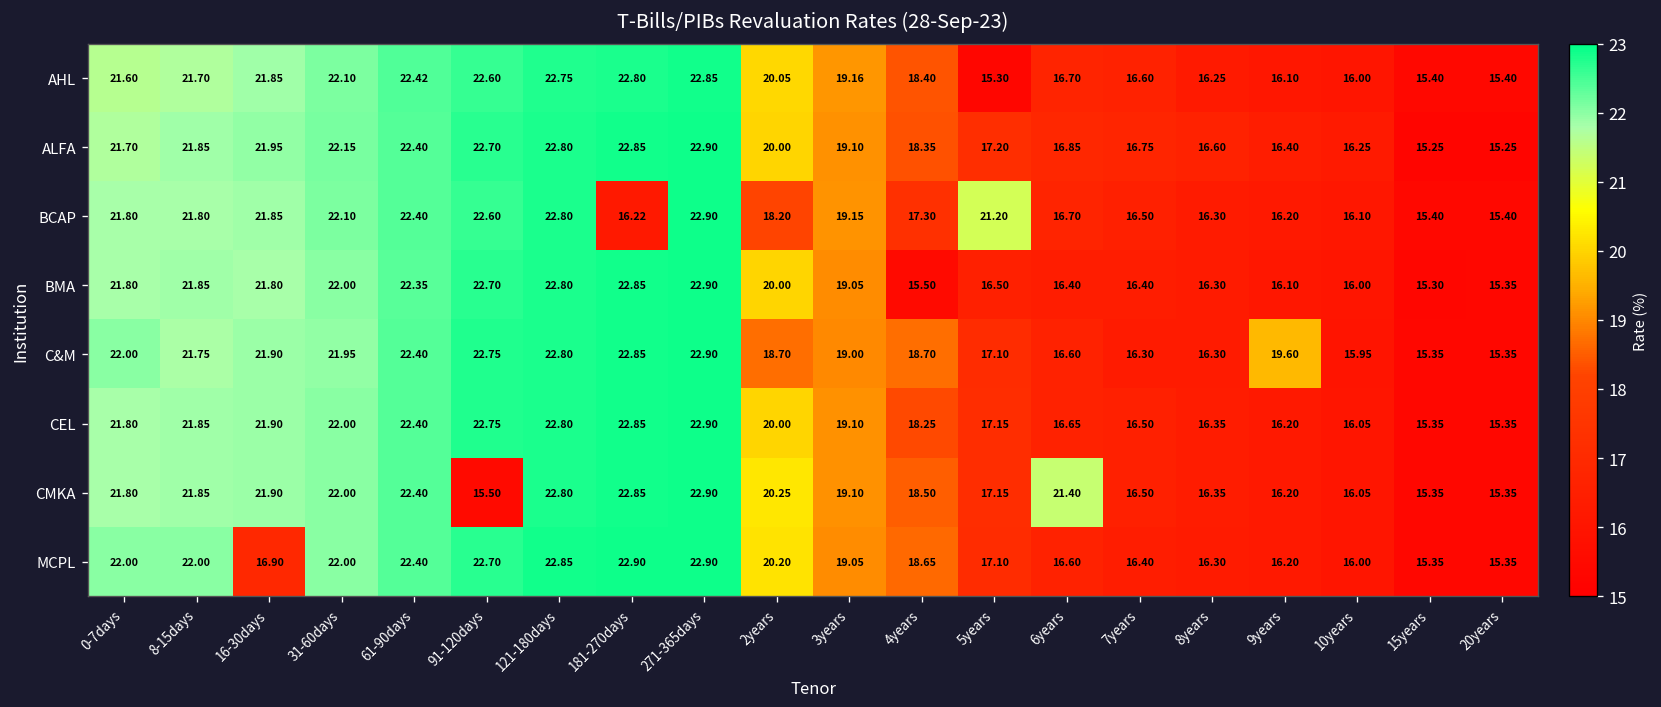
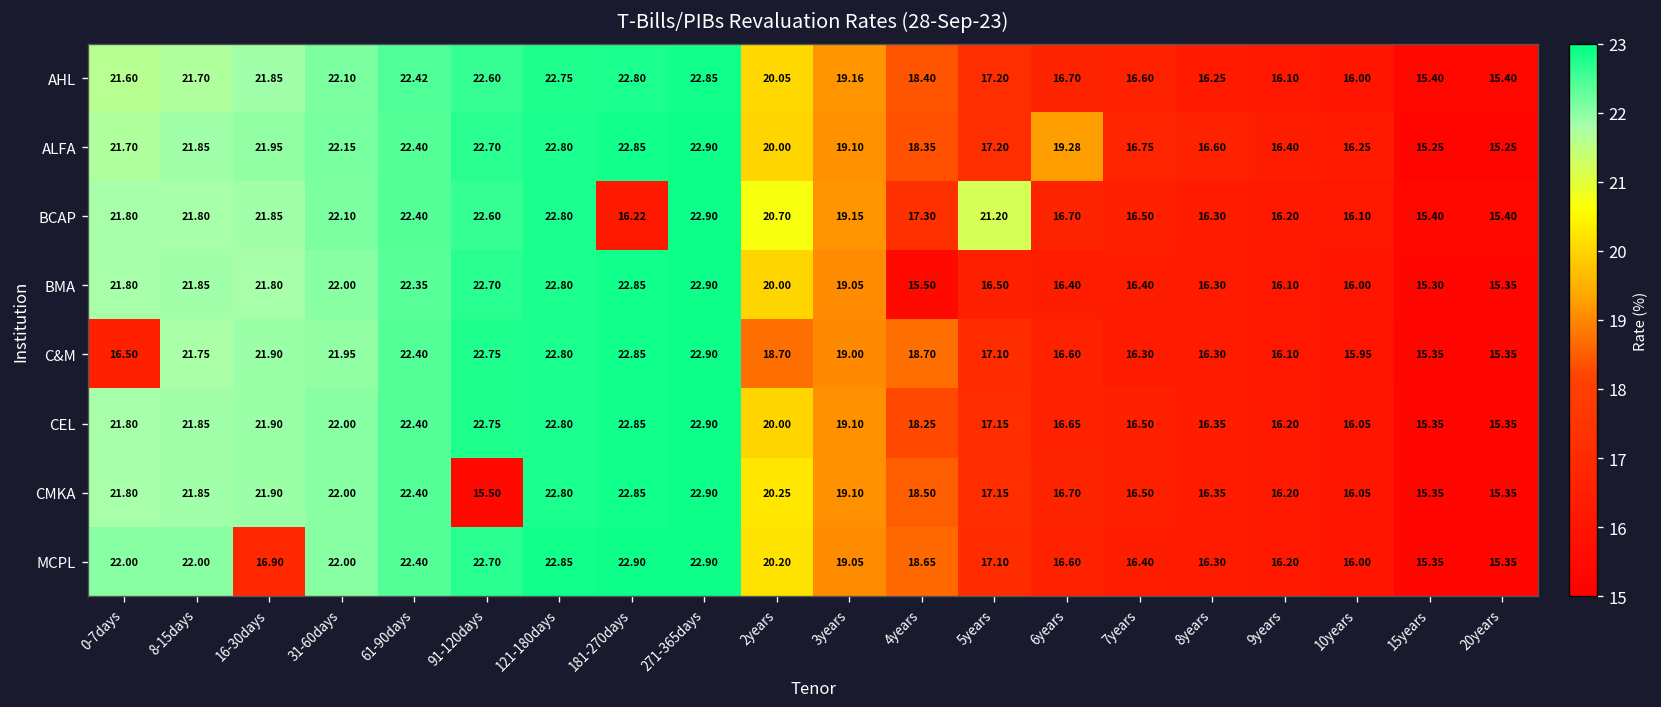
AHL, 5years: 15.30 -> 17.20
ALFA, 6years: 16.85 -> 19.28
BCAP, 2years: 18.20 -> 20.70
C&M, 0-7days: 22.00 -> 16.50
C&M, 9years: 19.60 -> 16.10
CMKA, 6years: 21.40 -> 16.70
